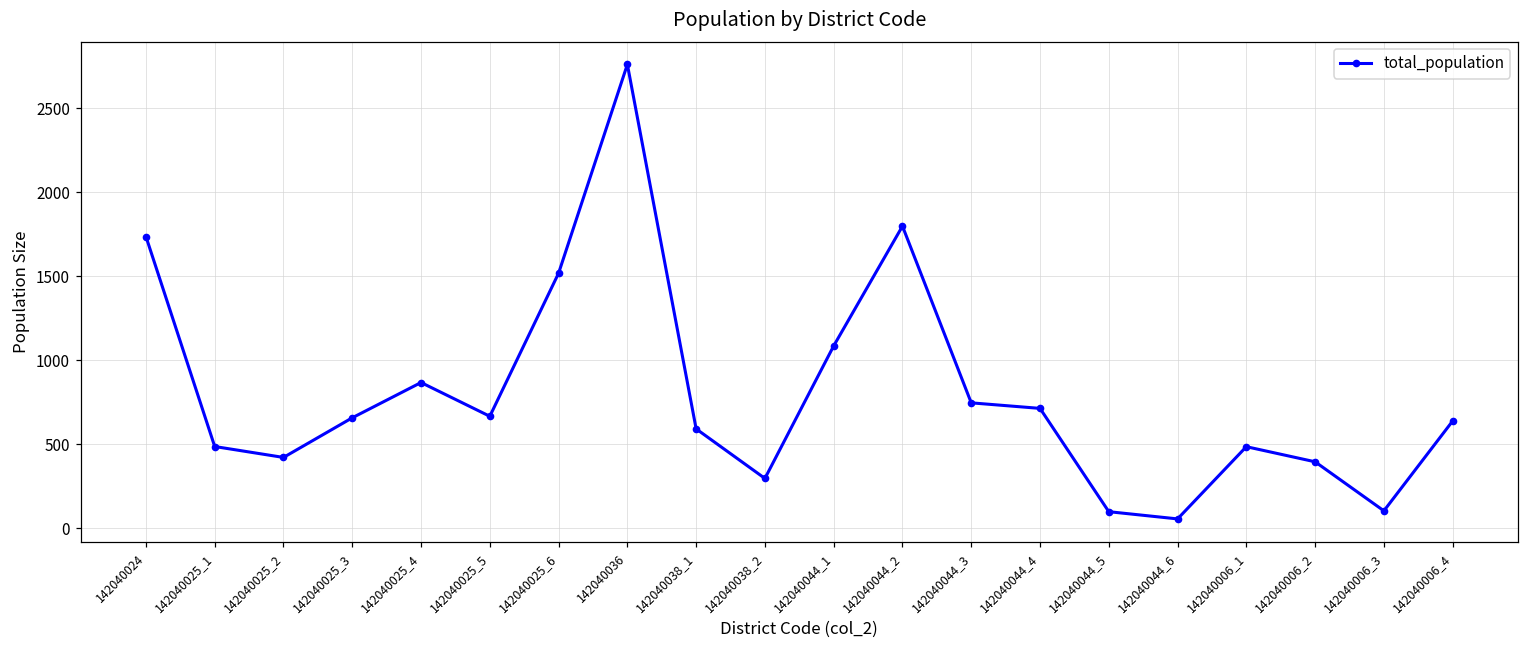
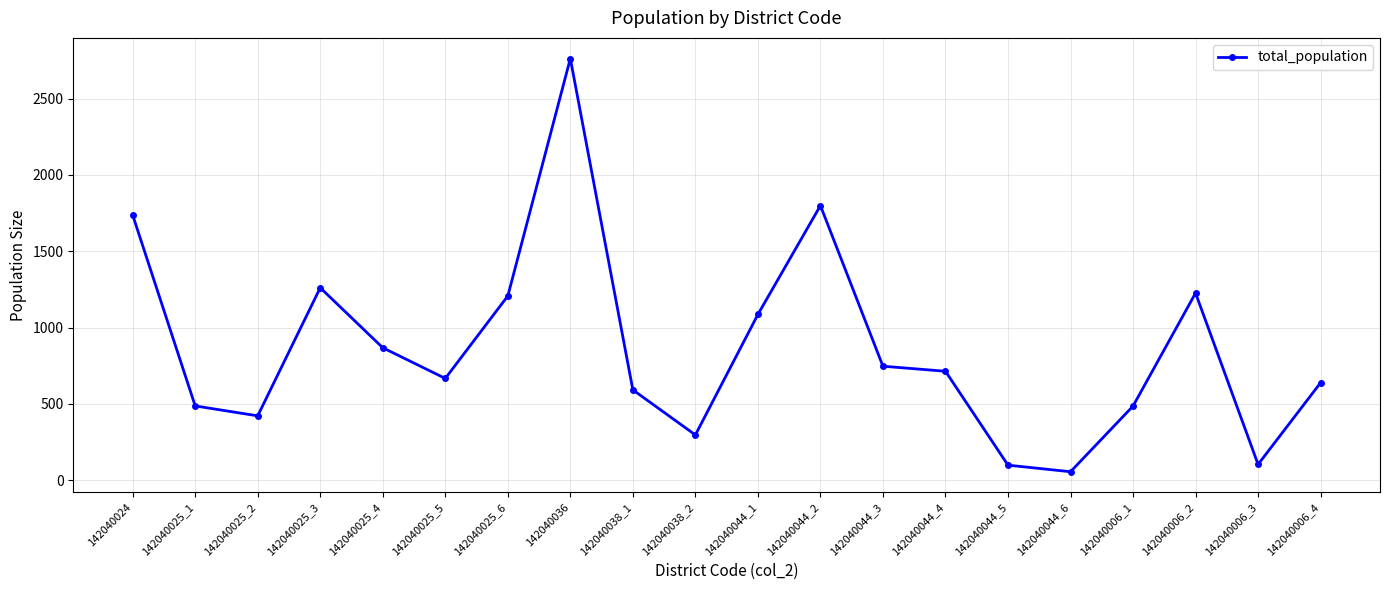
142040025_3: 660 -> 1260
142040025_6: 1520 -> 1210
142040006_2: 400 -> 1230
